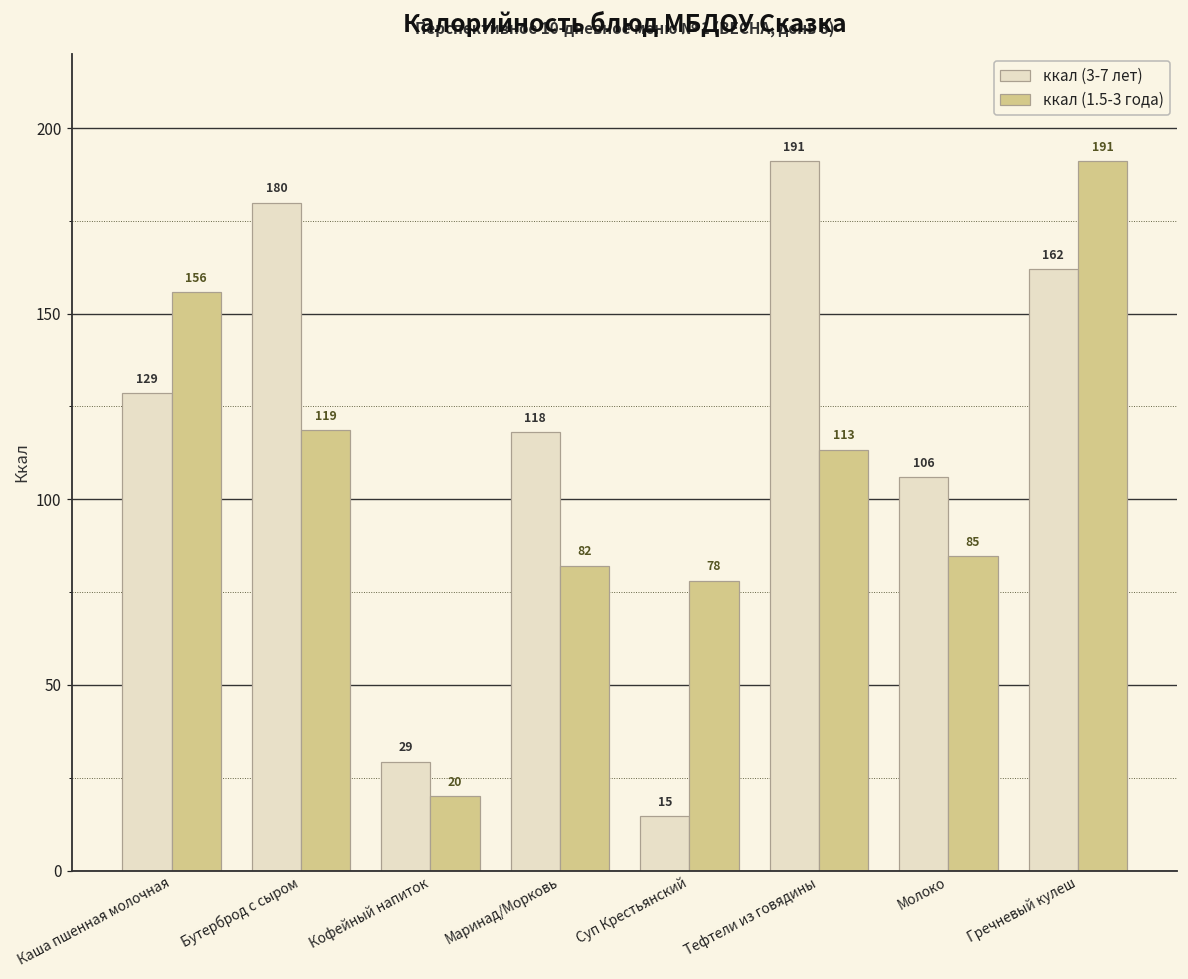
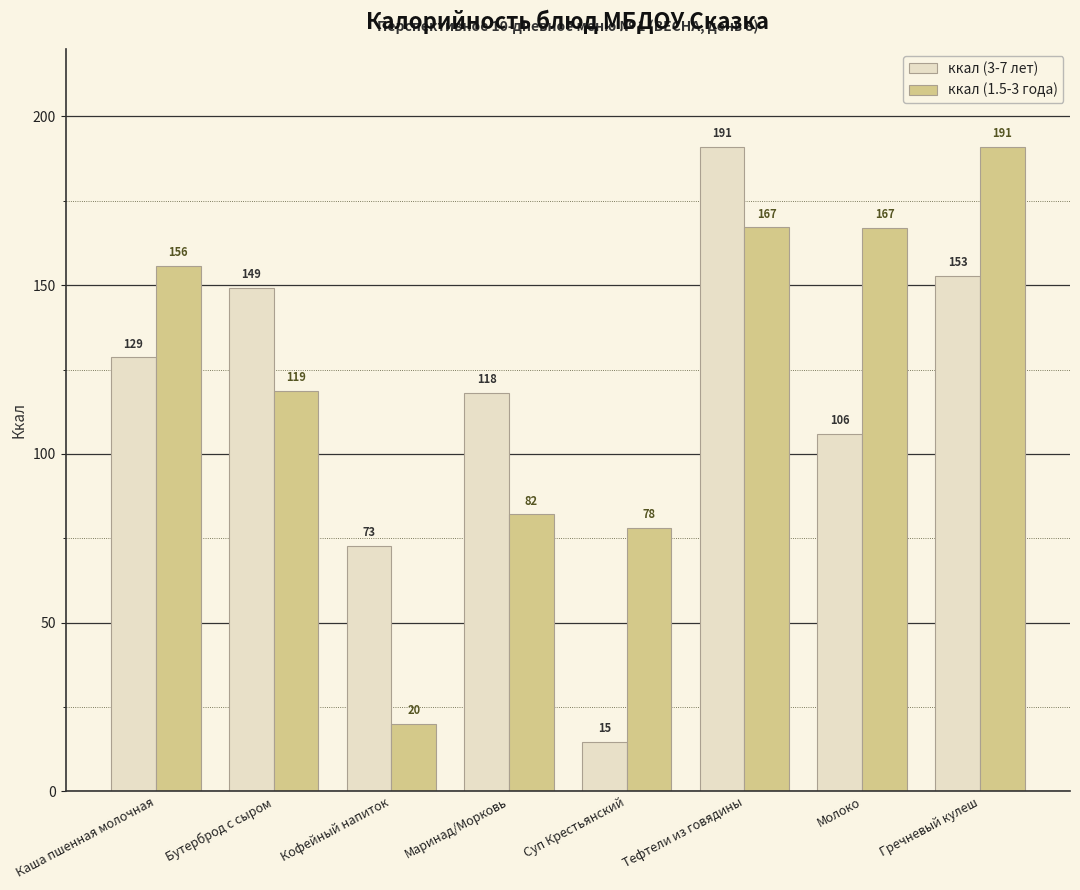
ккал (3-7 лет), Бутерброд с сыром: 180 -> 149
ккал (3-7 лет), Кофейный напиток: 29 -> 73
ккал (1.5-3 года), Тефтели из говядины: 113 -> 167
ккал (1.5-3 года), Молоко: 85 -> 167
ккал (3-7 лет), Гречневый кулеш: 162 -> 153
